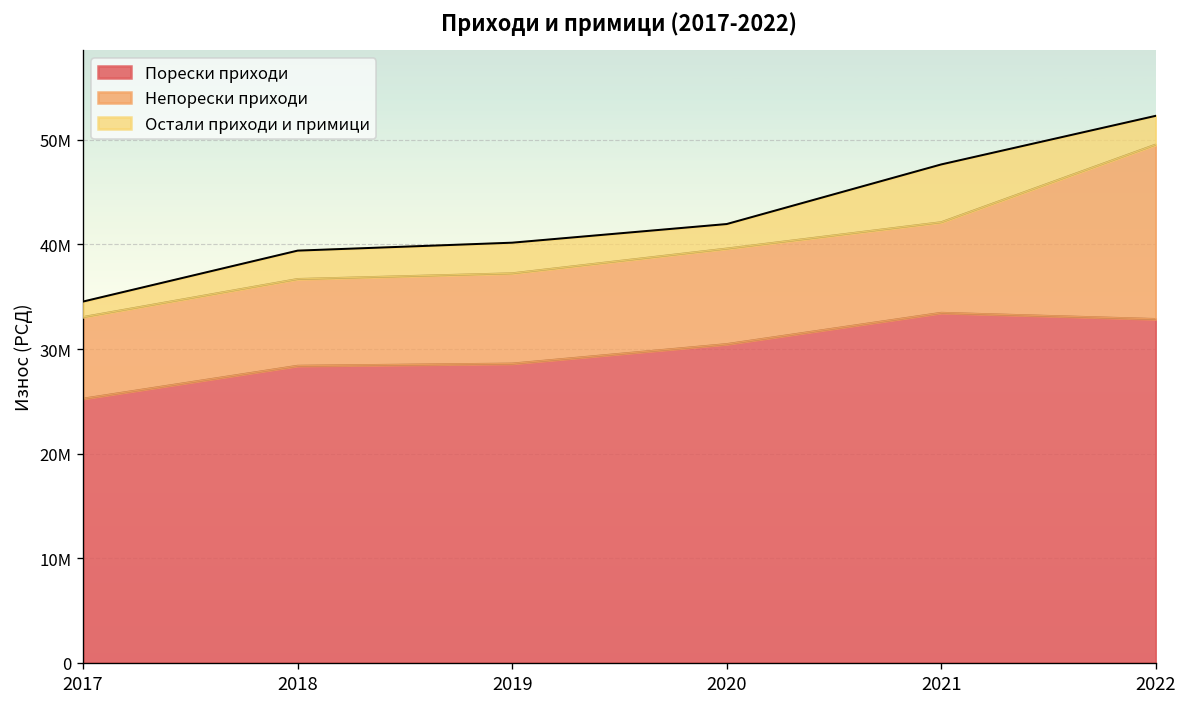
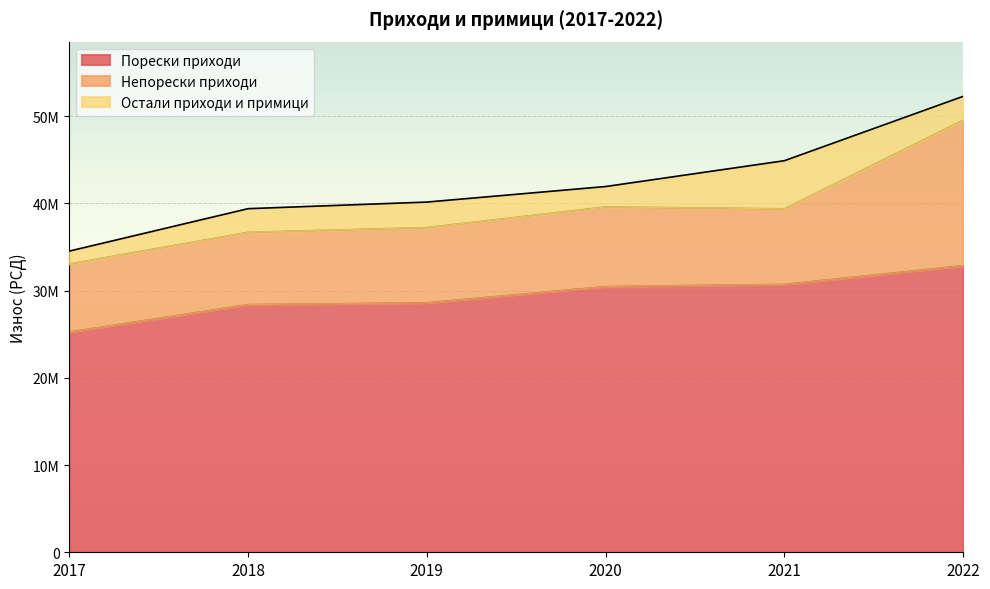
Порески приходи, 2021: 33000000 -> 31000000
